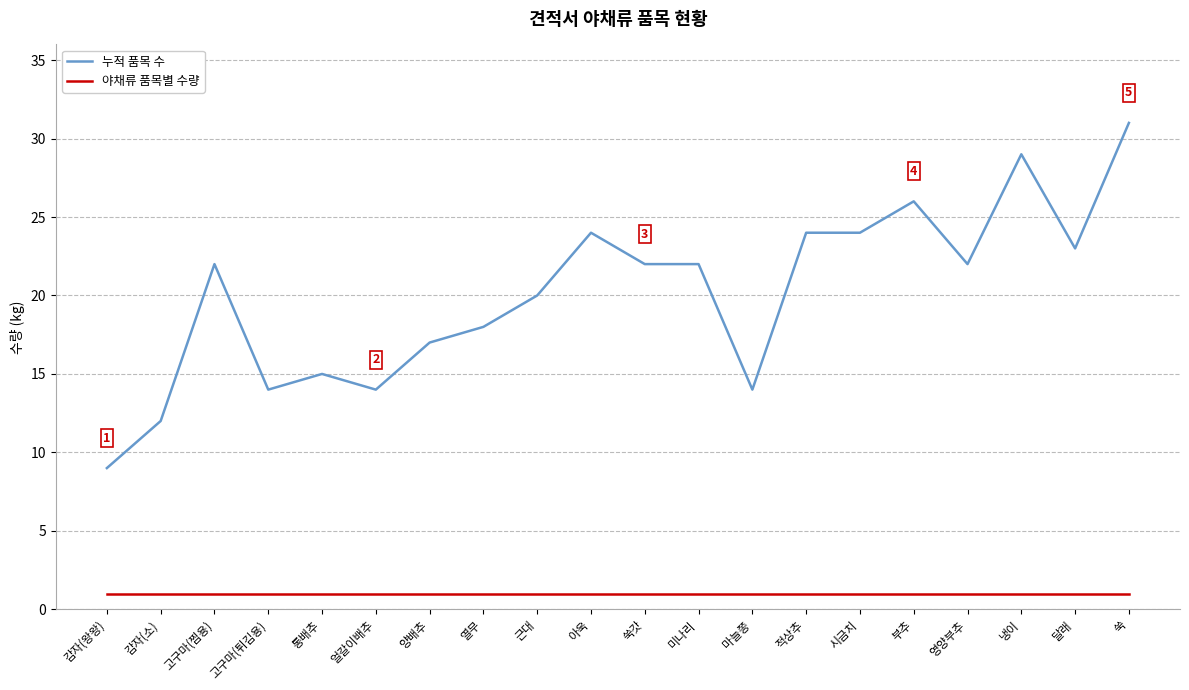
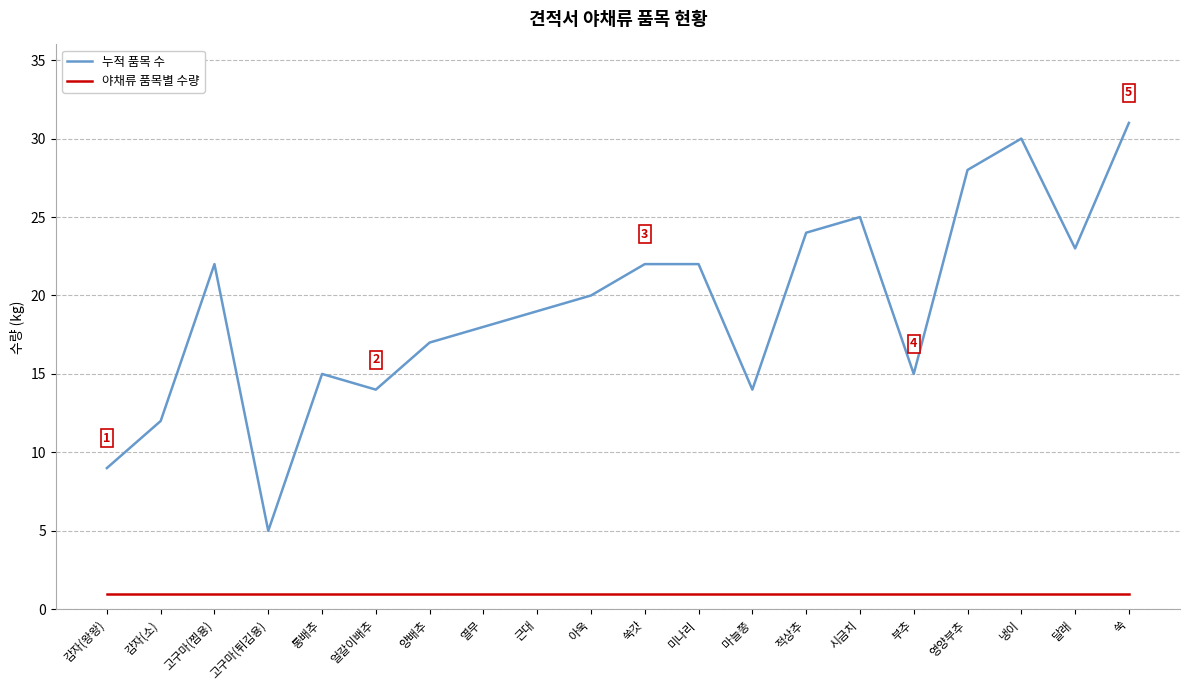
누적 품목 수, 고구마(튀김용): 14 -> 5
누적 품목 수, 근대: 20 -> 19
누적 품목 수, 아욱: 24 -> 20
누적 품목 수, 시금치: 24 -> 25
누적 품목 수, 부추: 26 -> 15
누적 품목 수, 영양부추: 22 -> 28
누적 품목 수, 냉이: 29 -> 30
